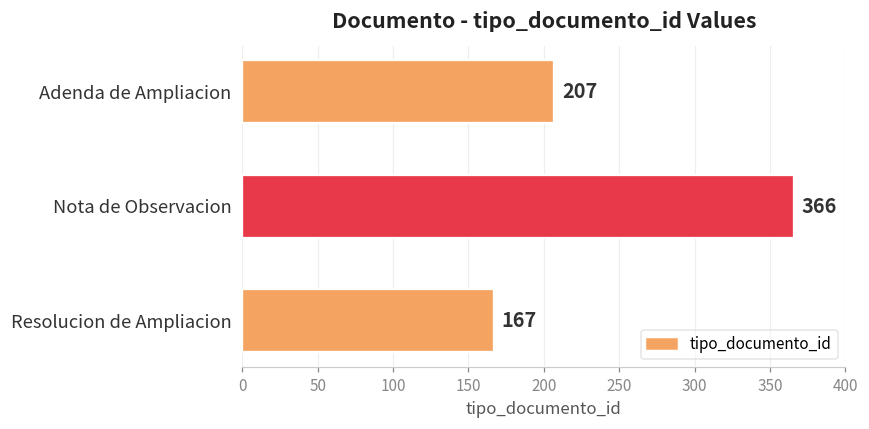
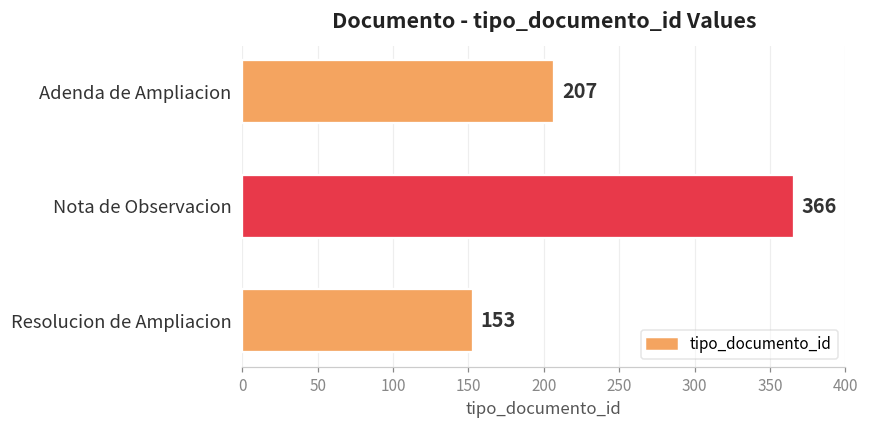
Resolucion de Ampliacion: 167 -> 153
